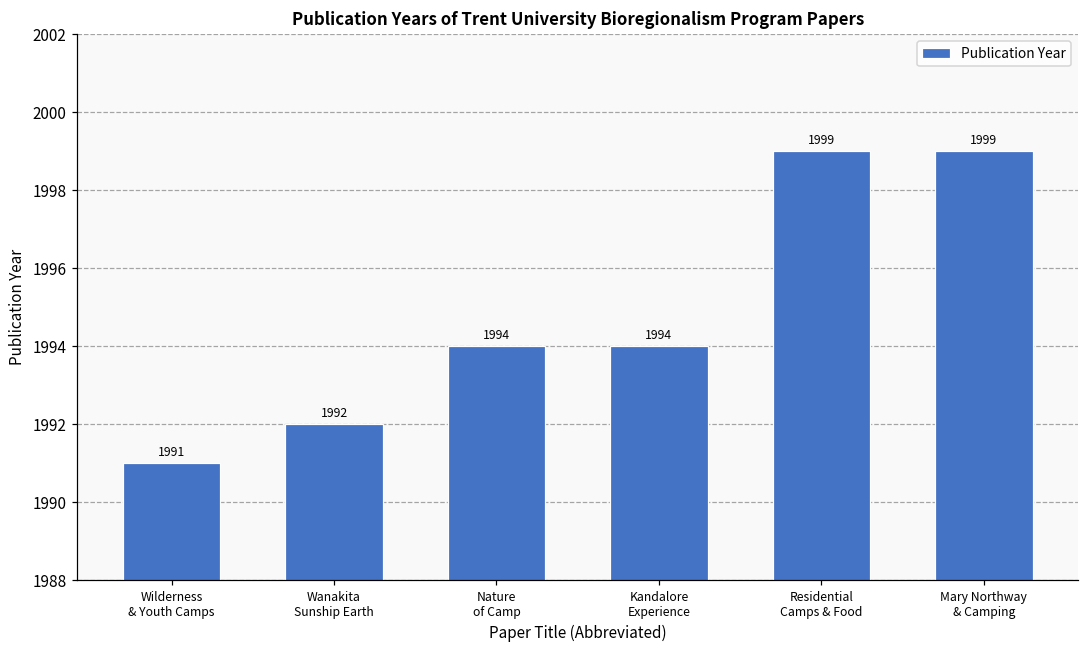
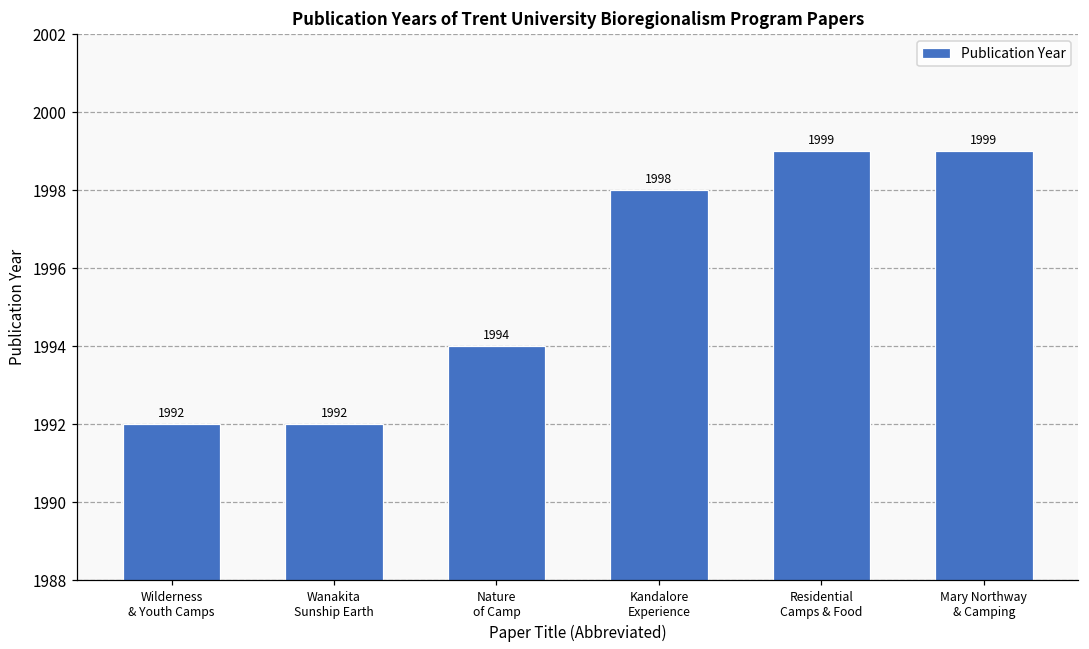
Wilderness & Youth Camps: 1991 -> 1992
Kandalore Experience: 1994 -> 1998
